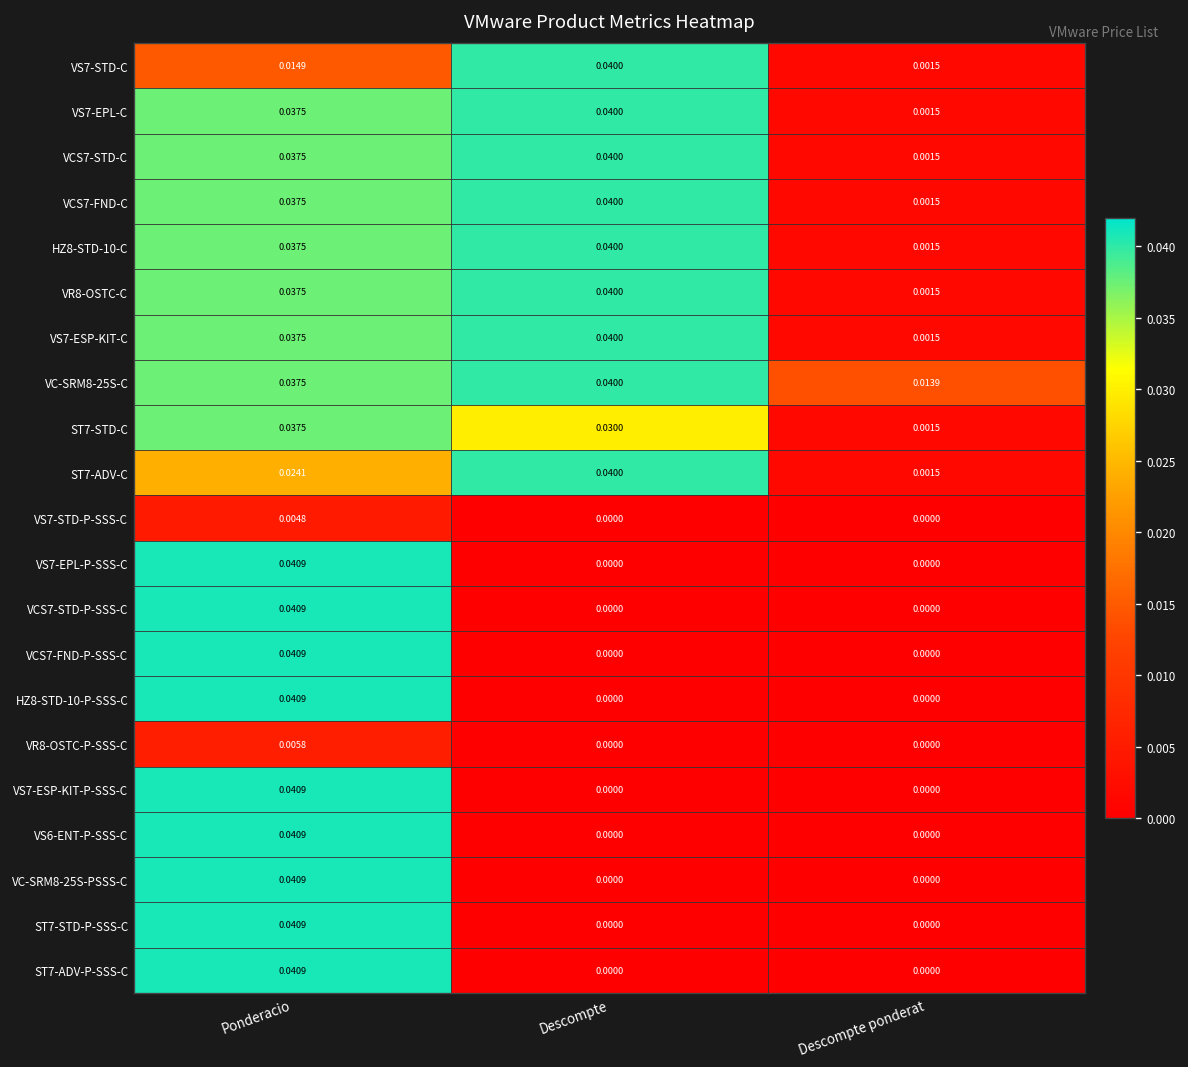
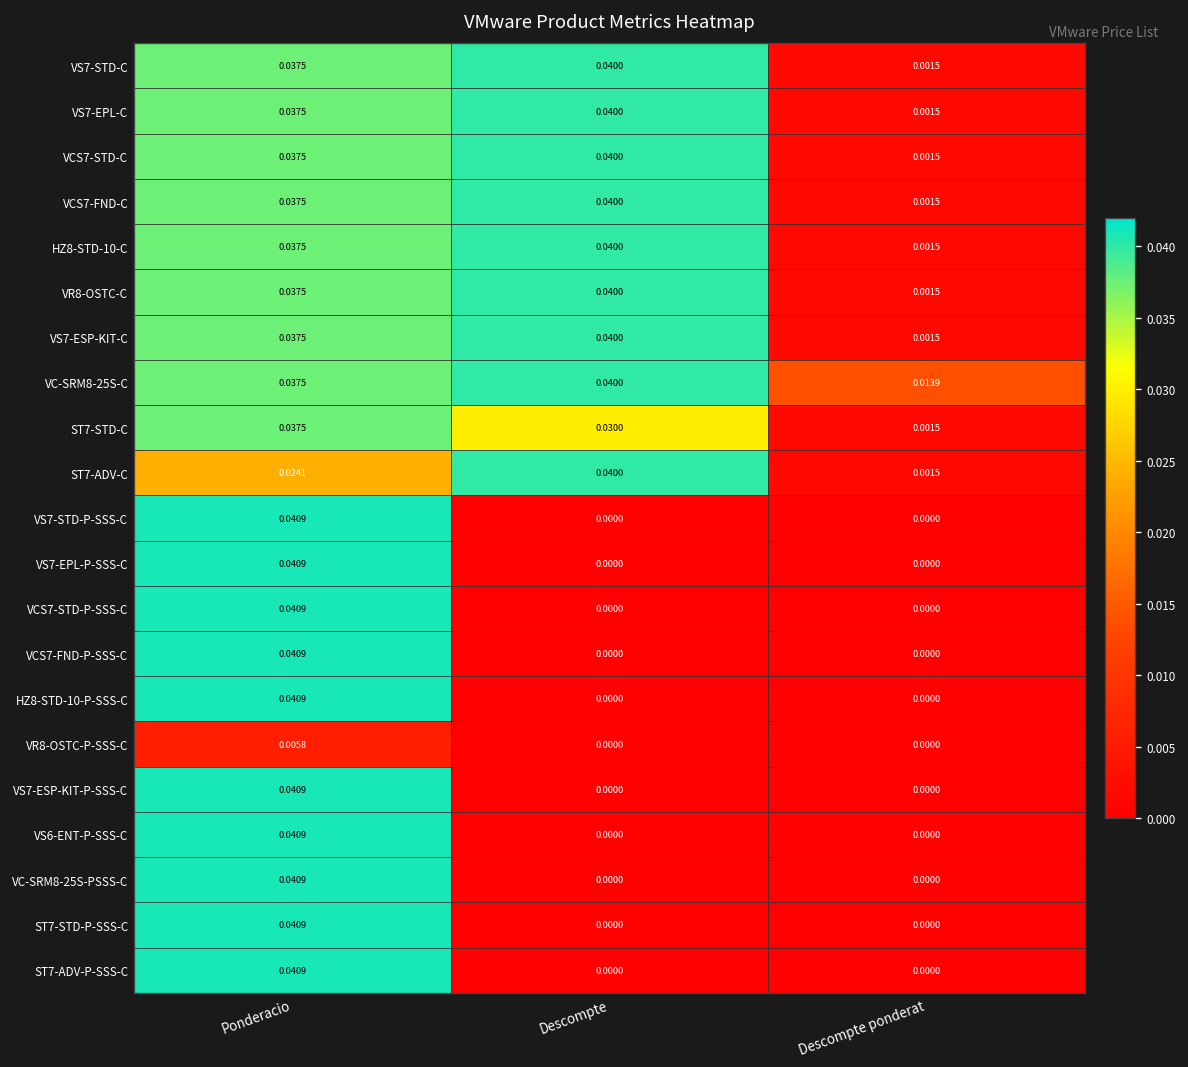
VS7-STD-C, Ponderacio: 0.0149 -> 0.0375
VS7-STD-P-SSS-C, Ponderacio: 0.0048 -> 0.0409
